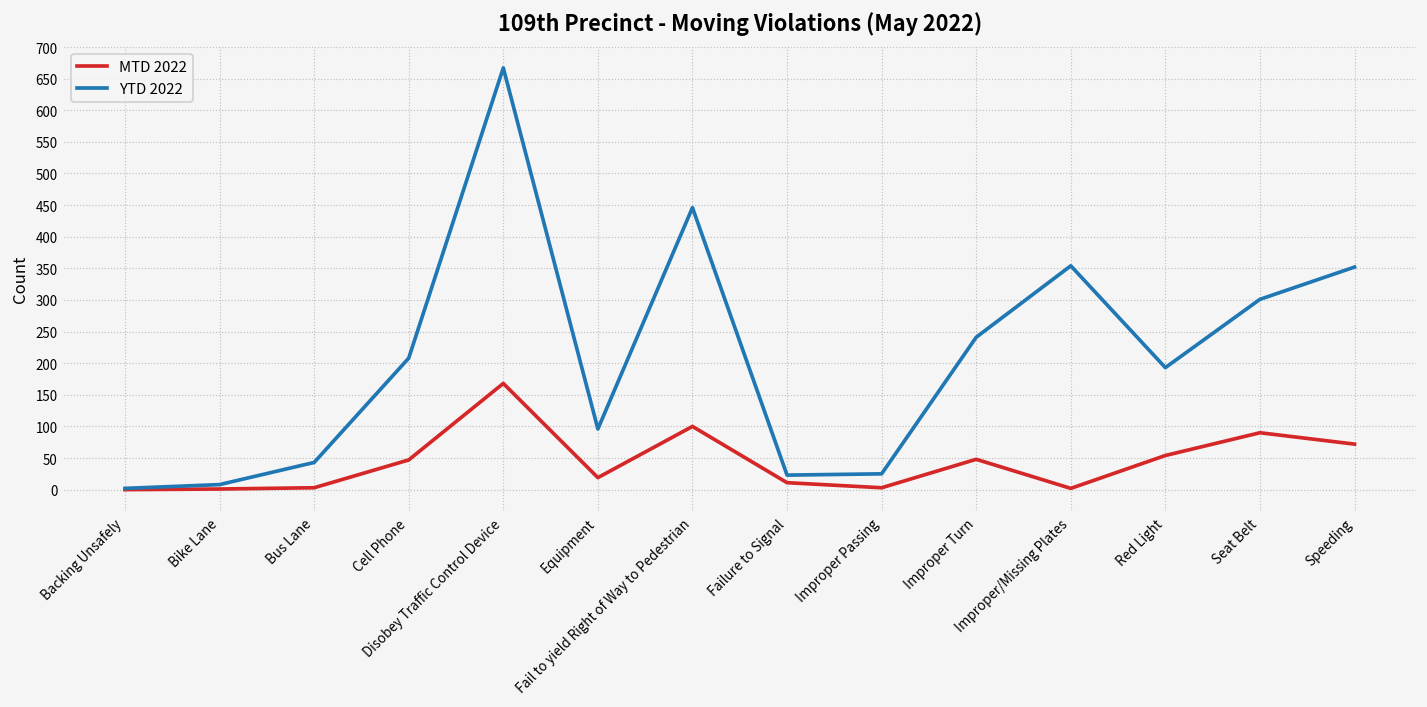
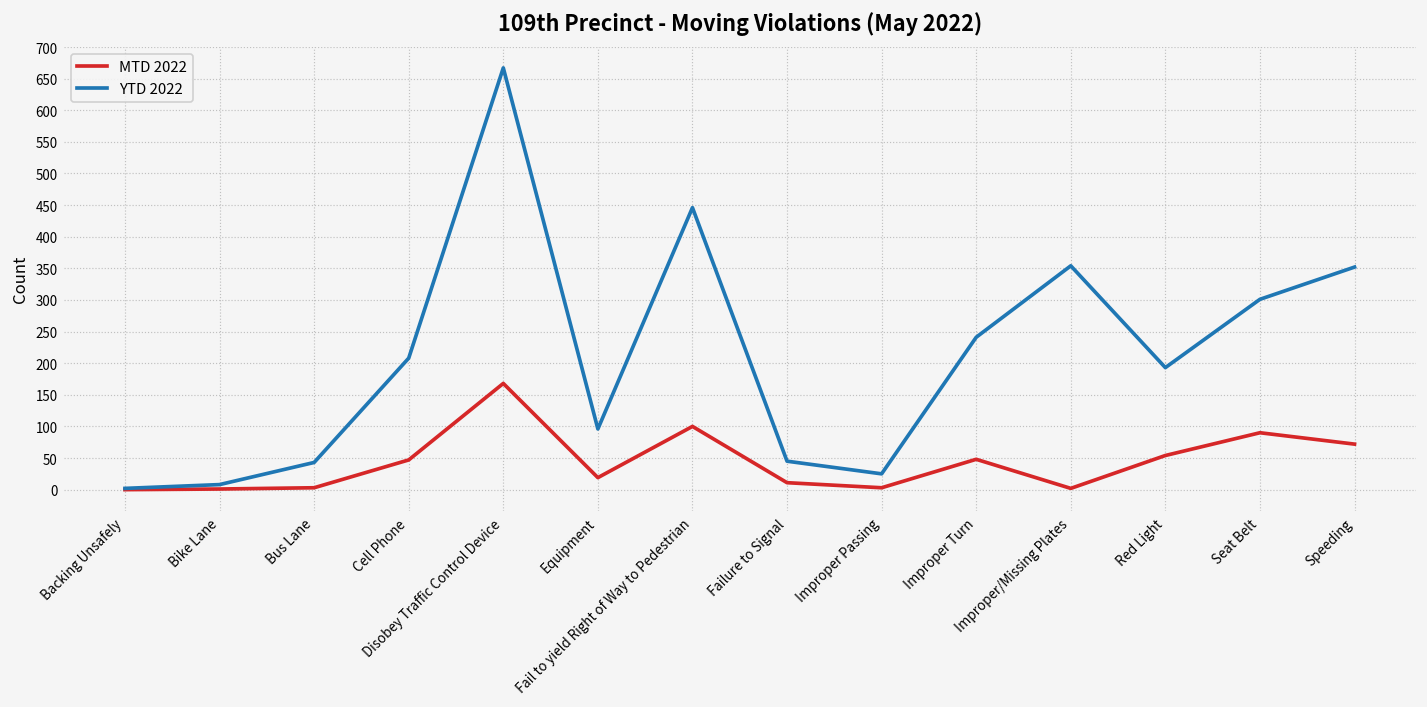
YTD 2022, Failure to Signal: 20 -> 50
